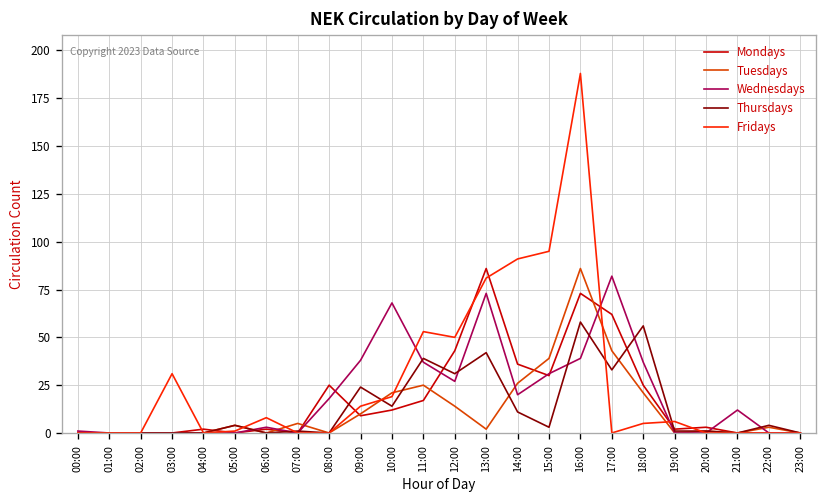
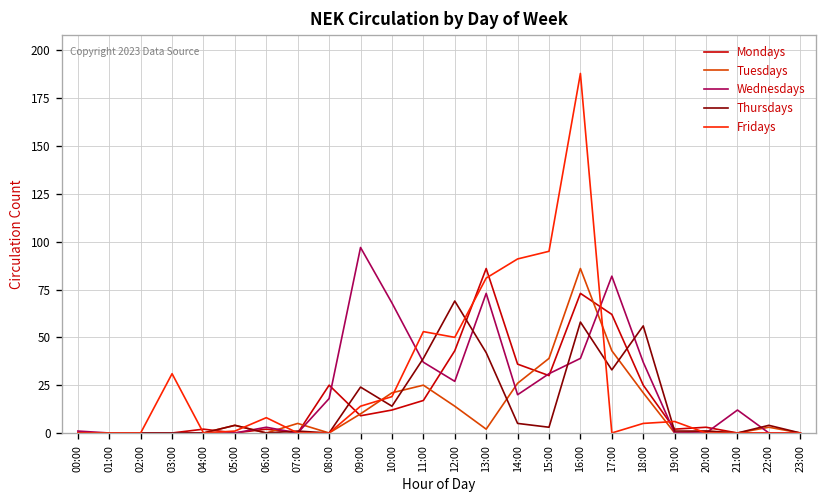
Wednesdays, 09:00: 38 -> 97
Thursdays, 12:00: 31 -> 69
Thursdays, 14:00: 11 -> 5
